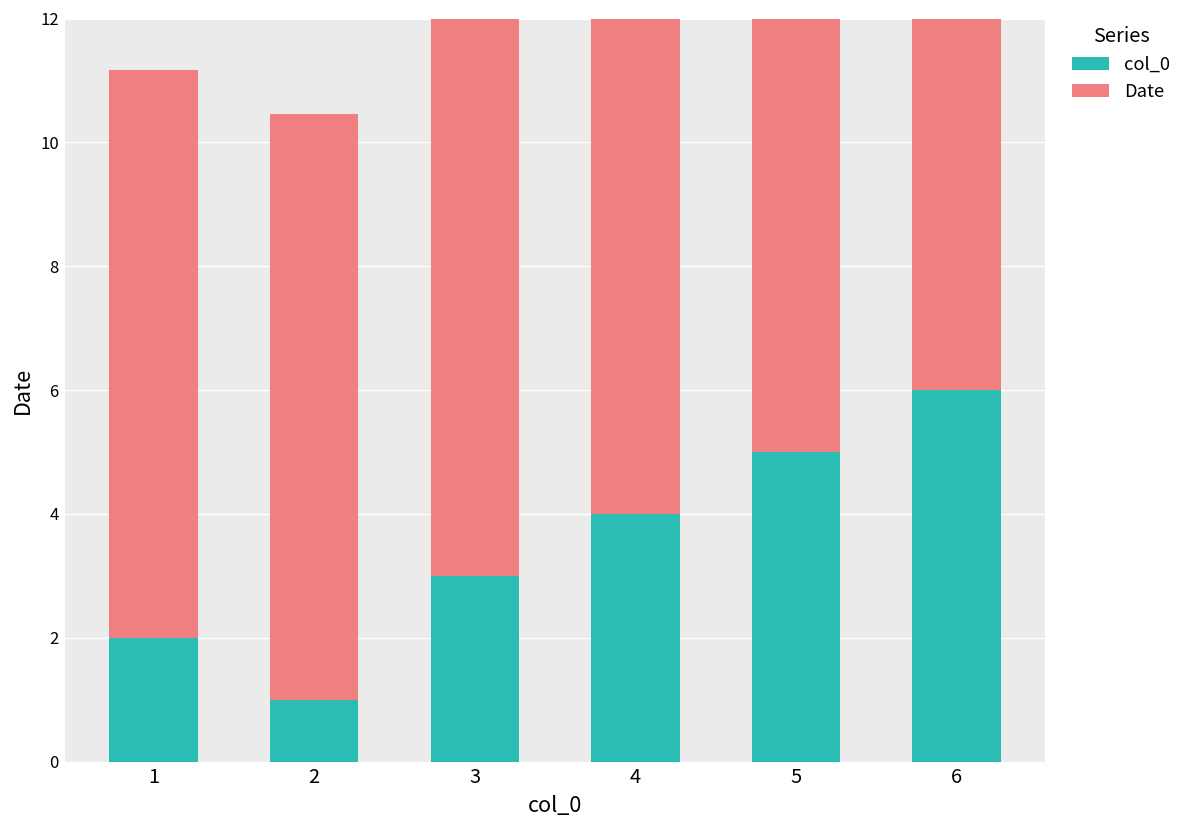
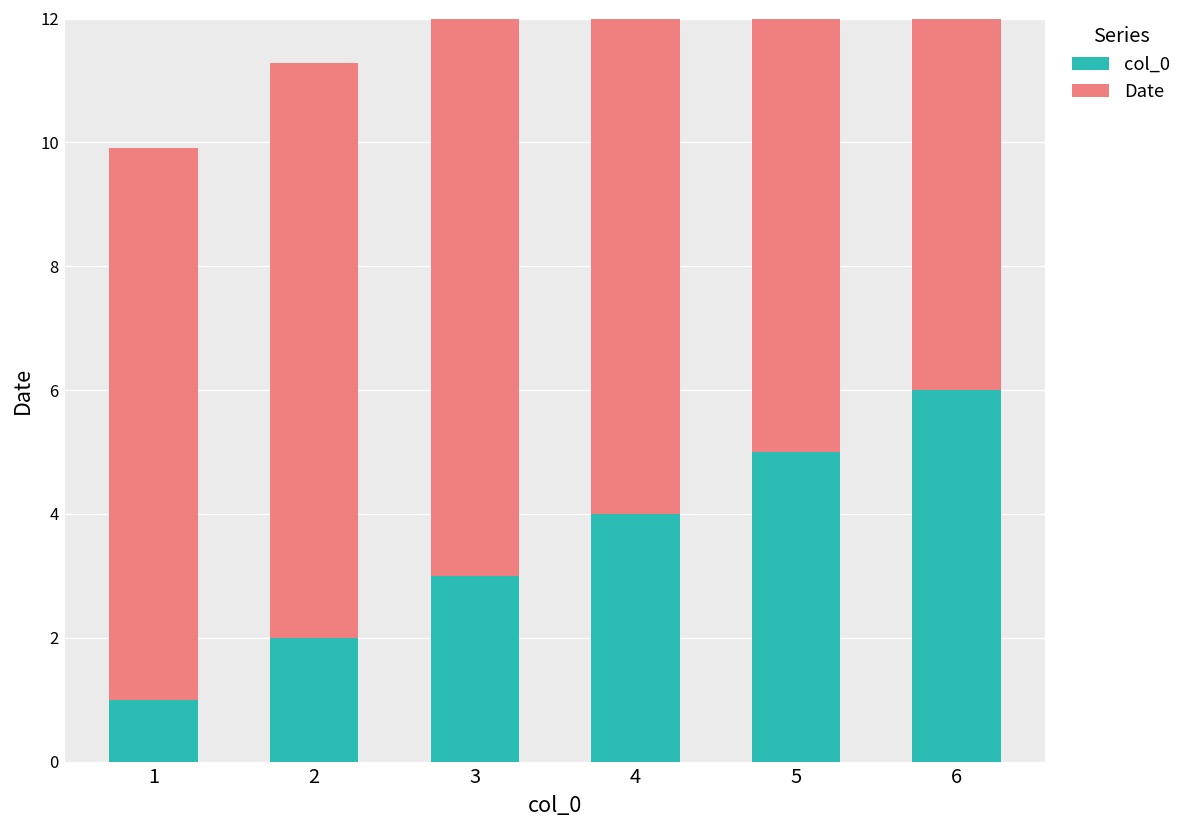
col_0, 1: 2 -> 1
Date, 1: 9.2 -> 8.9
col_0, 2: 1 -> 2
Date, 2: 9.5 -> 9.3
